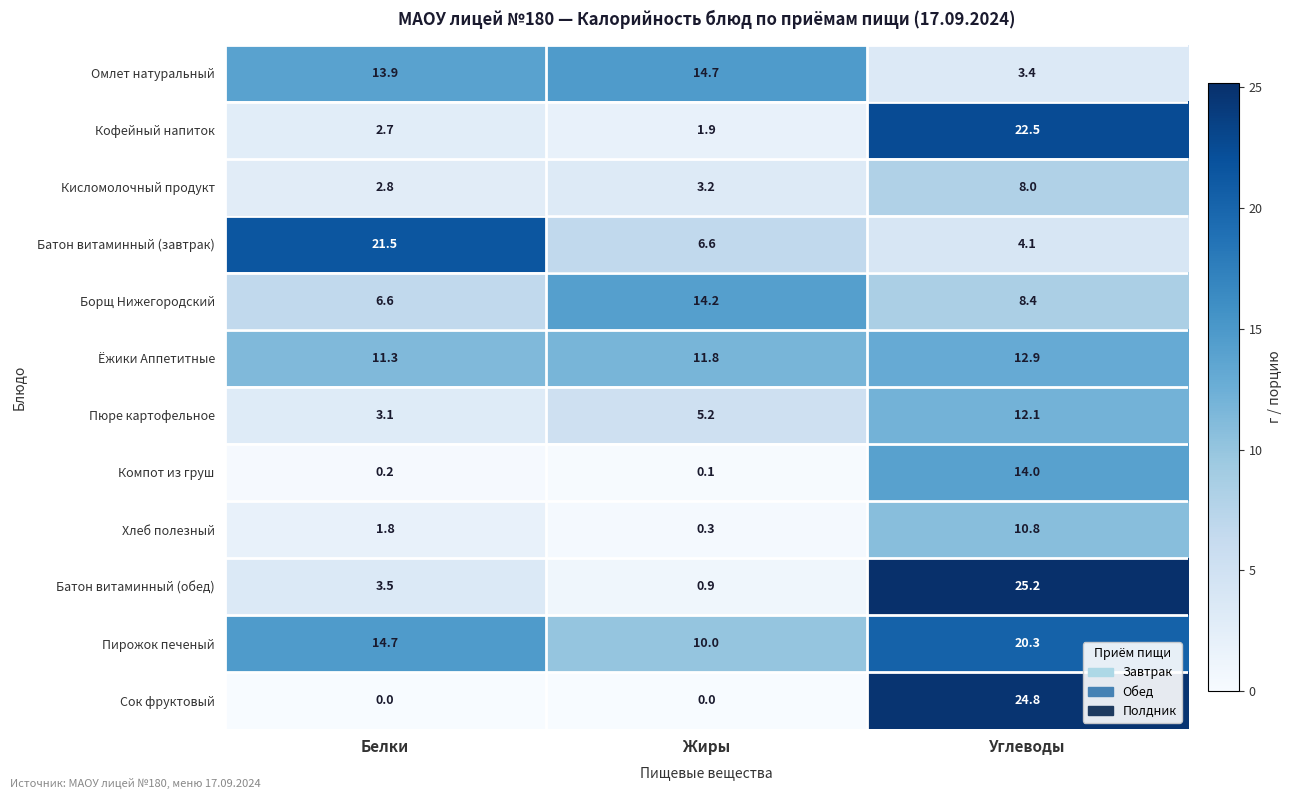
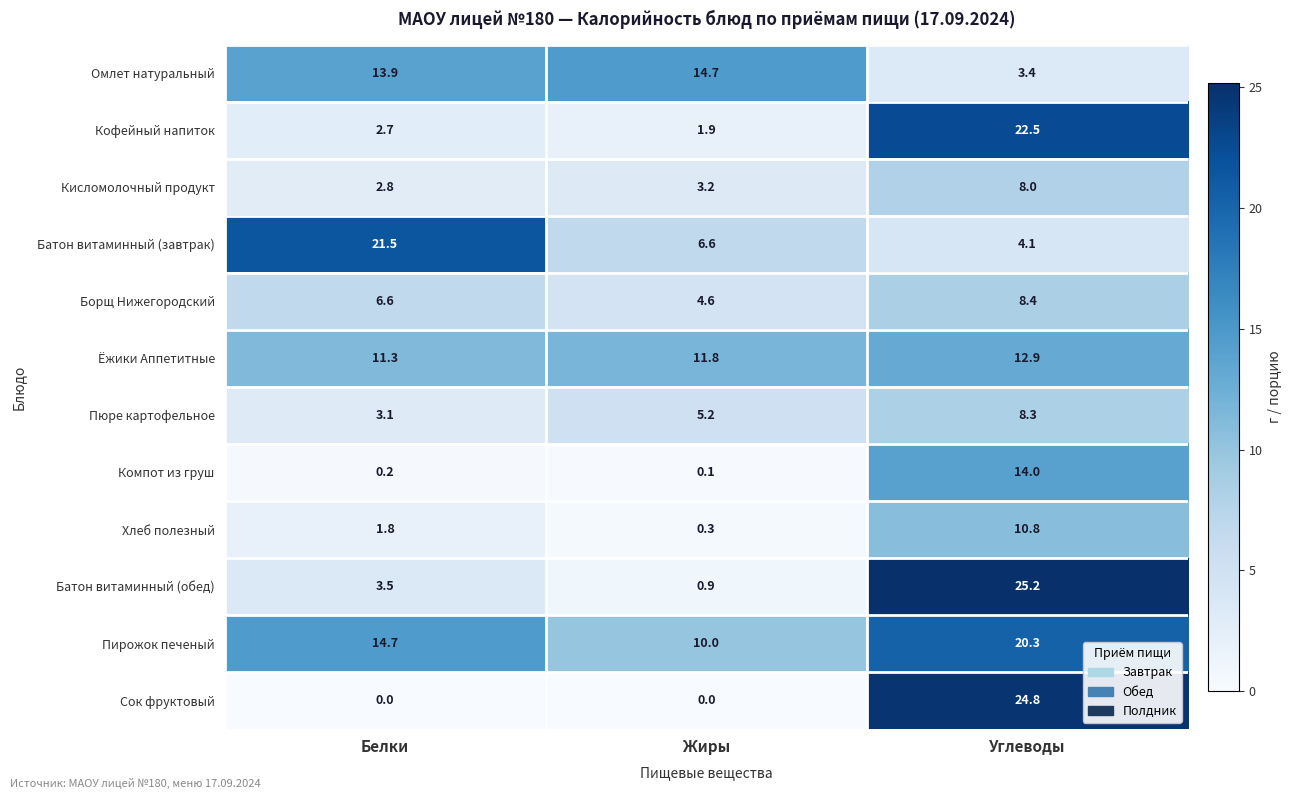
Борщ Нижегородский, Жиры: 14.2 -> 4.6
Пюре картофельное, Углеводы: 12.1 -> 8.3
